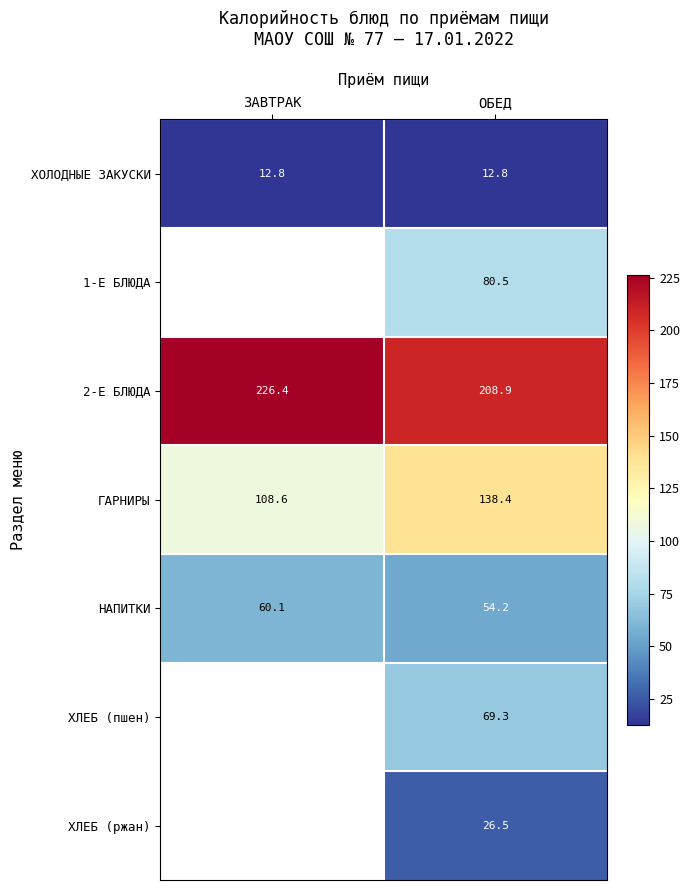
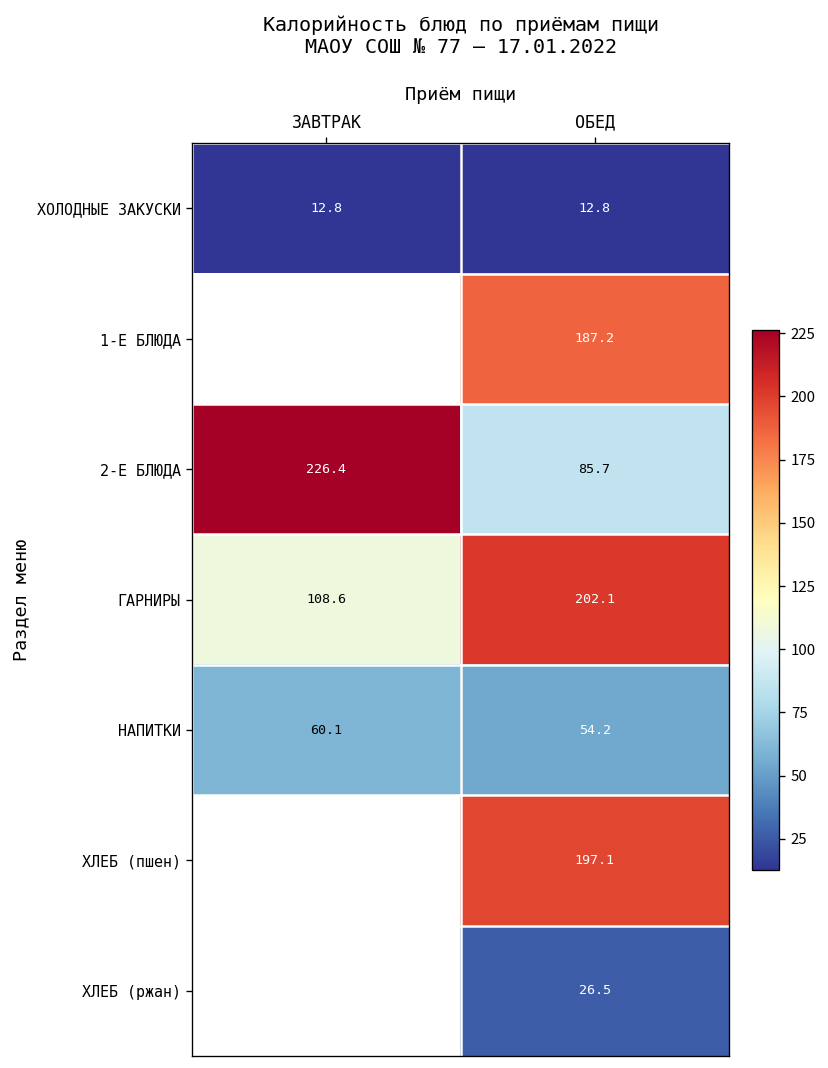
1-Е БЛЮДА, ОБЕД: 80.5 -> 187.2
2-Е БЛЮДА, ОБЕД: 208.9 -> 85.7
ГАРНИРЫ, ОБЕД: 138.4 -> 202.1
ХЛЕБ (пшен), ОБЕД: 69.3 -> 197.1
